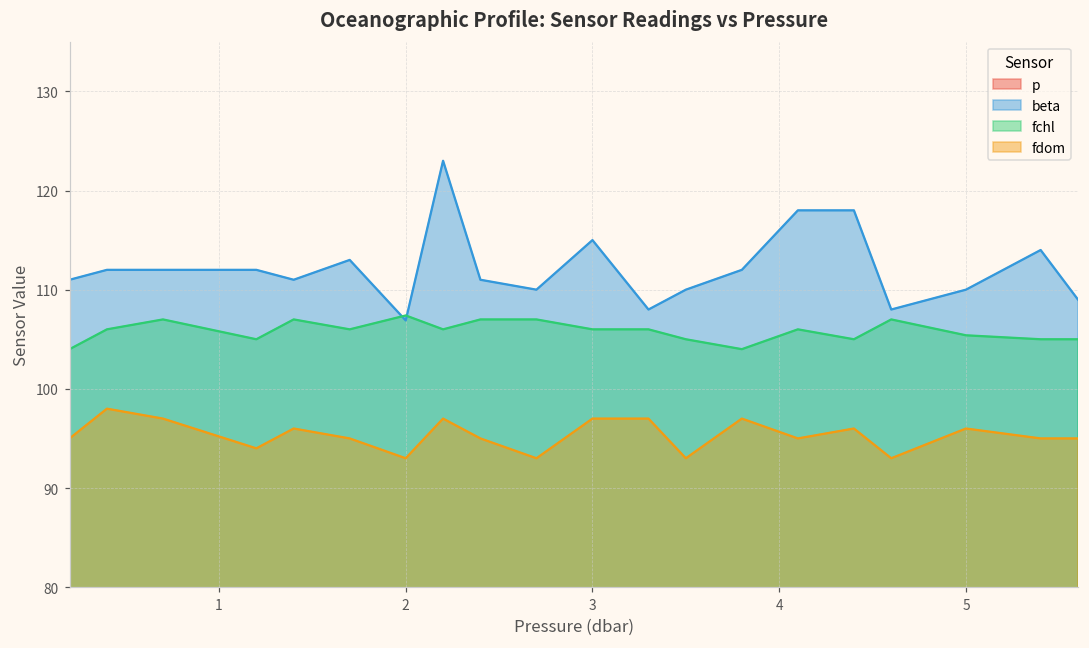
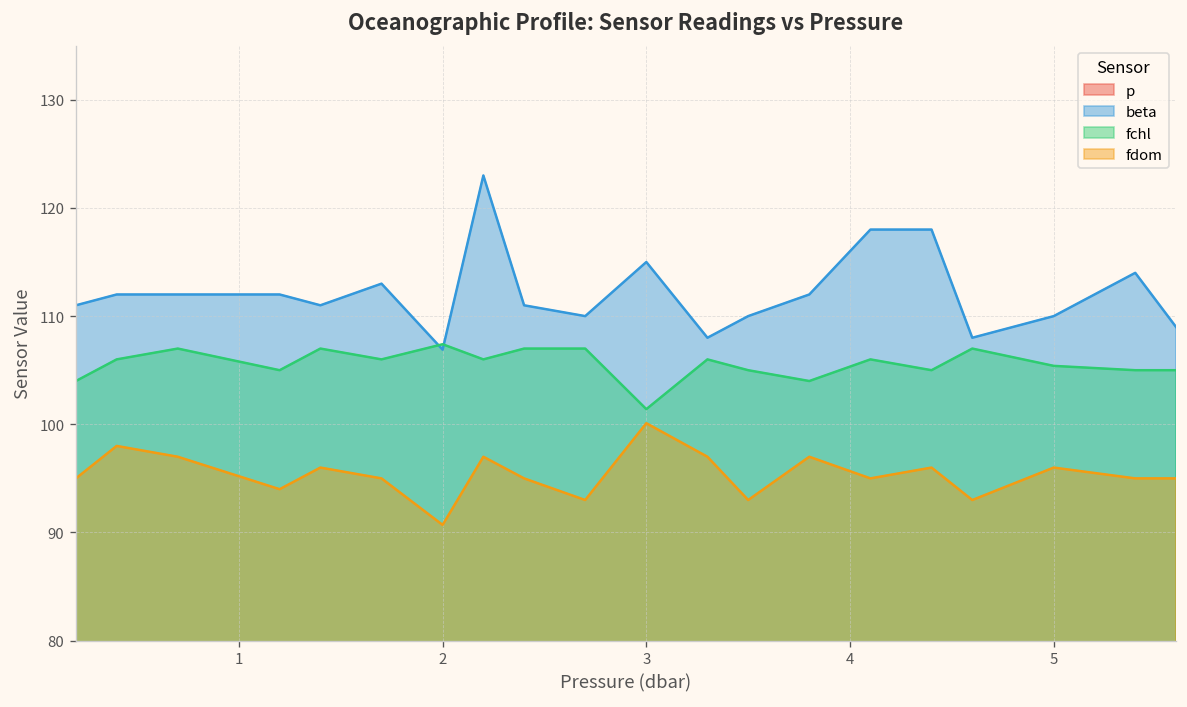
fdom, 2: 93 -> 91
fchl, 3: 106 -> 101
fdom, 3: 97 -> 100
